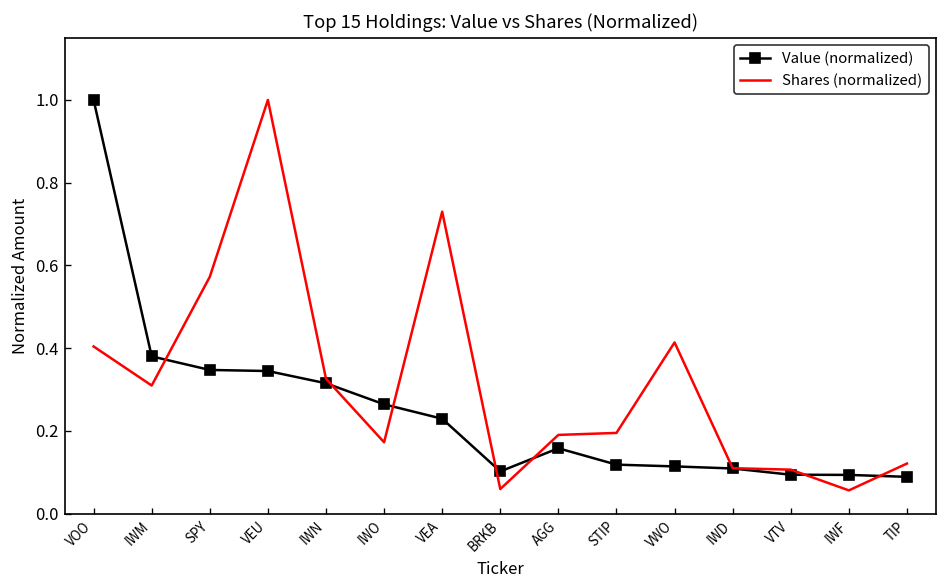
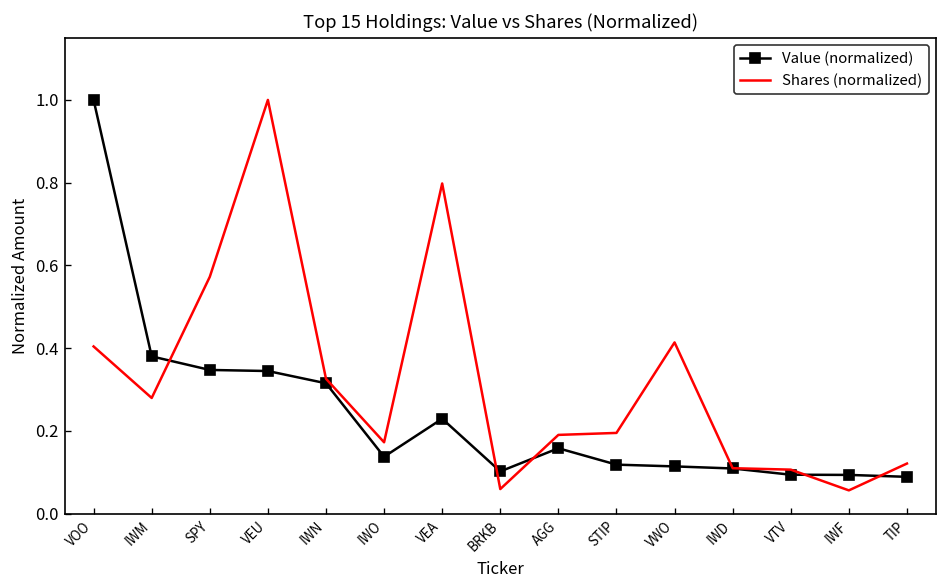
Shares (normalized), IWM: 0.31 -> 0.28
Value (normalized), IWO: 0.26 -> 0.14
Shares (normalized), VEA: 0.73 -> 0.80
